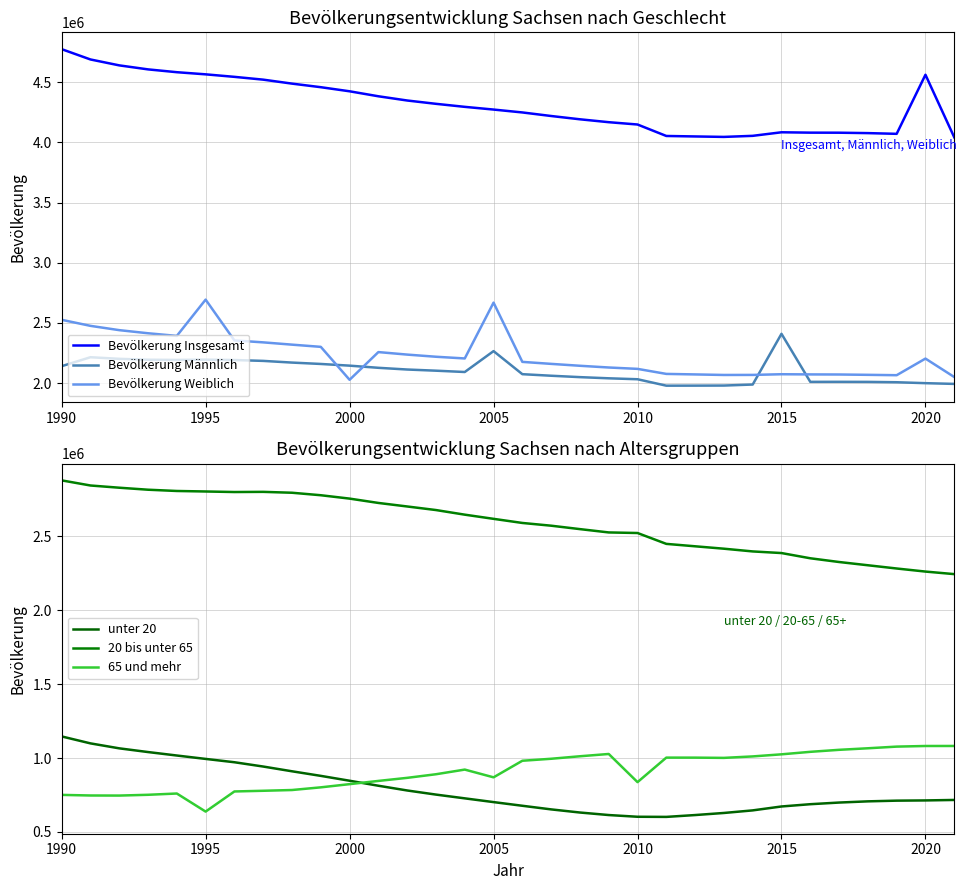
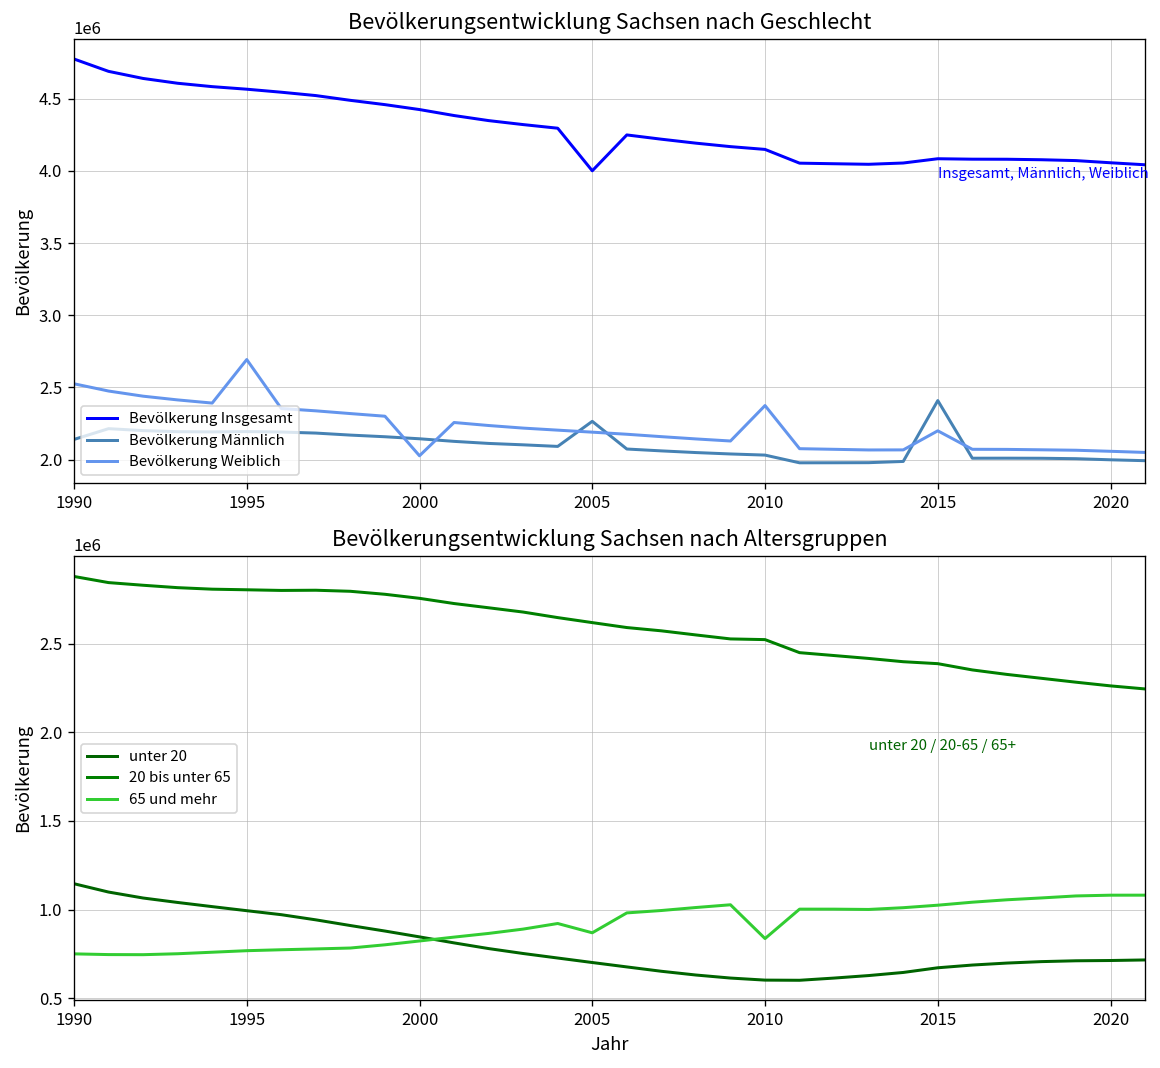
Bevölkerungsentwicklung Sachsen nach Geschlecht, Bevölkerung Insgesamt, 2005: 4270000 -> 4000000
Bevölkerungsentwicklung Sachsen nach Geschlecht, Bevölkerung Weiblich, 2005: 2670000 -> 2190000
Bevölkerungsentwicklung Sachsen nach Geschlecht, Bevölkerung Weiblich, 2010: 2120000 -> 2370000
Bevölkerungsentwicklung Sachsen nach Geschlecht, Bevölkerung Weiblich, 2015: 2070000 -> 2200000
Bevölkerungsentwicklung Sachsen nach Geschlecht, Bevölkerung Insgesamt, 2020: 4560000 -> 4060000
Bevölkerungsentwicklung Sachsen nach Geschlecht, Bevölkerung Weiblich, 2020: 2200000 -> 2060000
Bevölkerungsentwicklung Sachsen nach Altersgruppen, 65 und mehr, 1995: 640000 -> 770000
